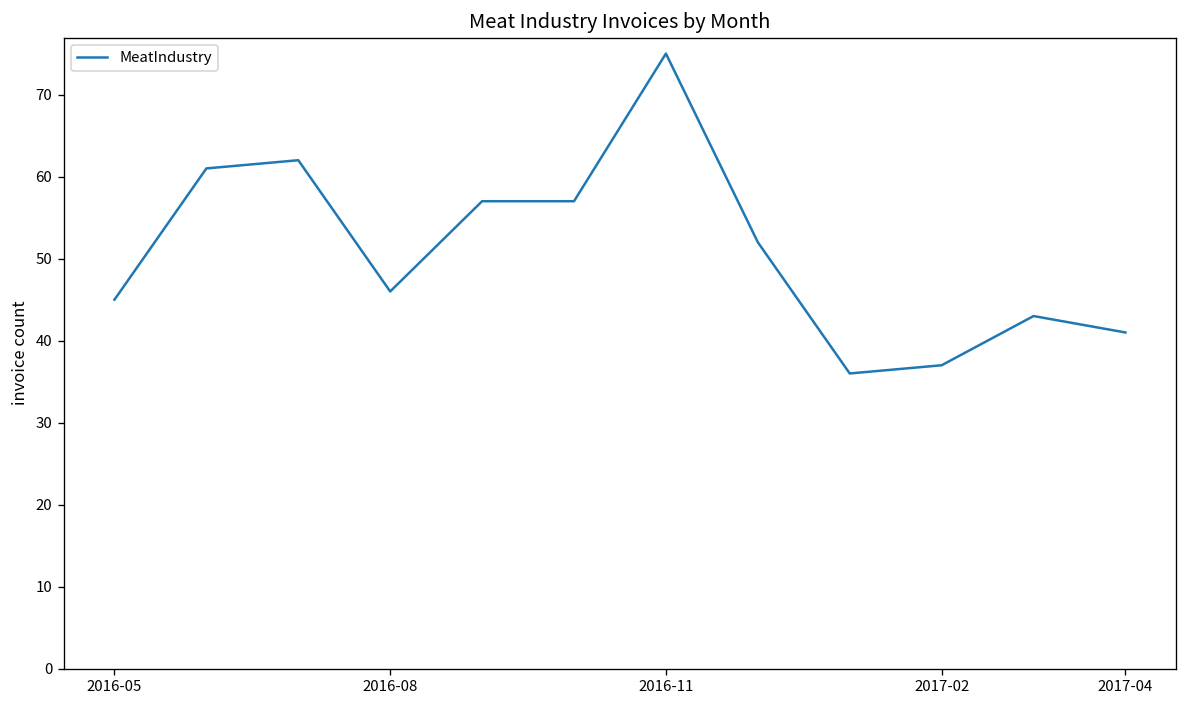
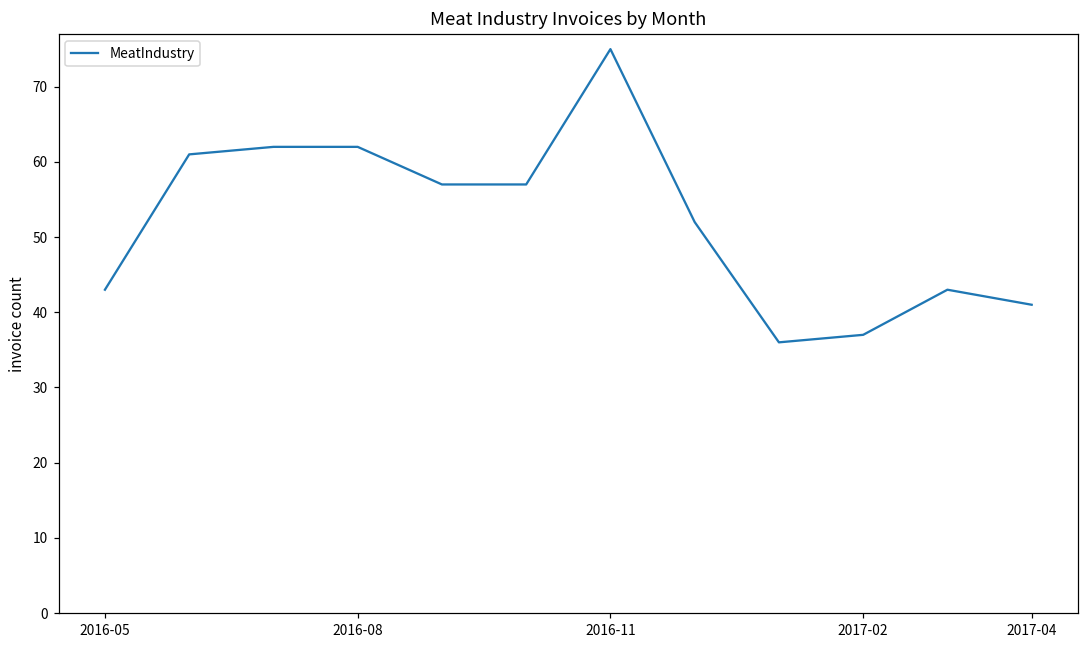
2016-05: 45 -> 43
2016-08: 46 -> 62
